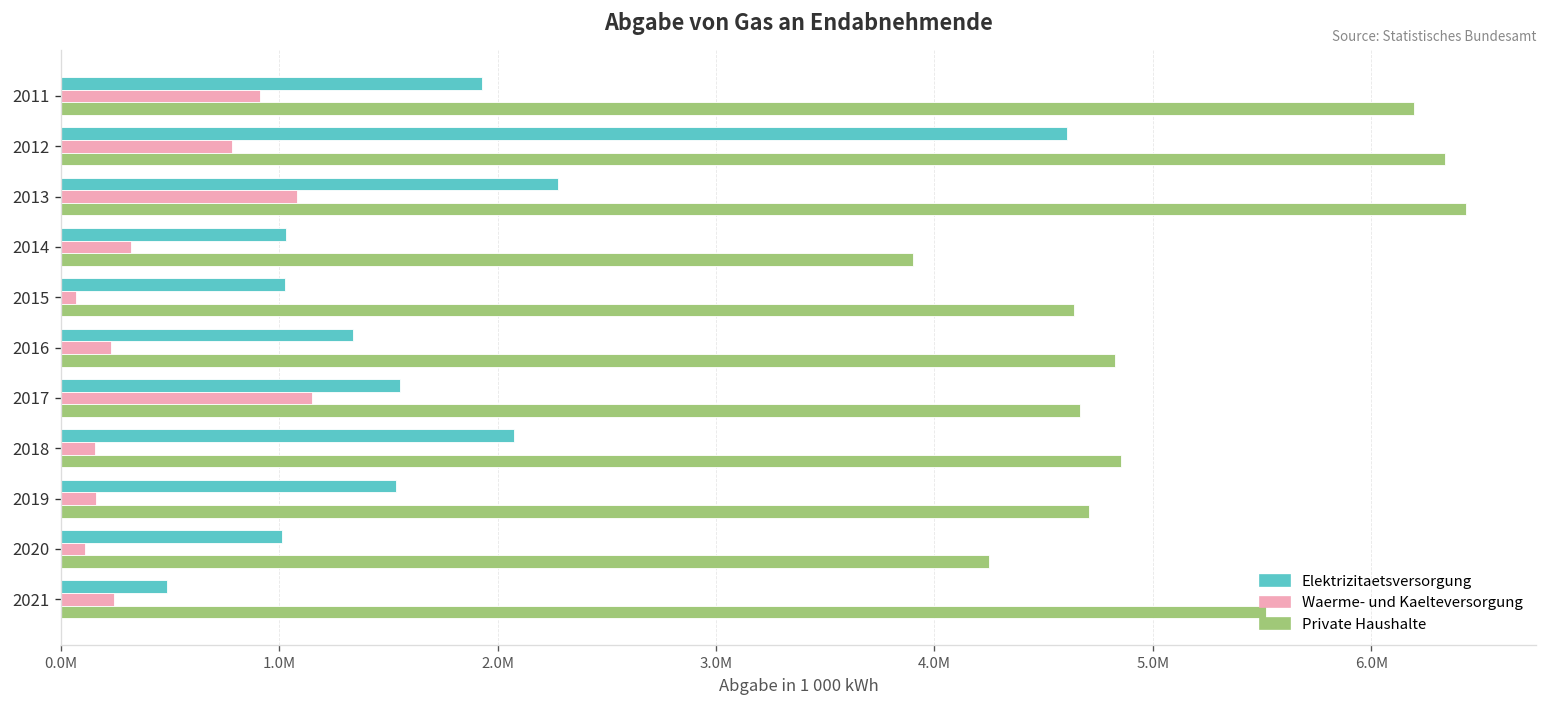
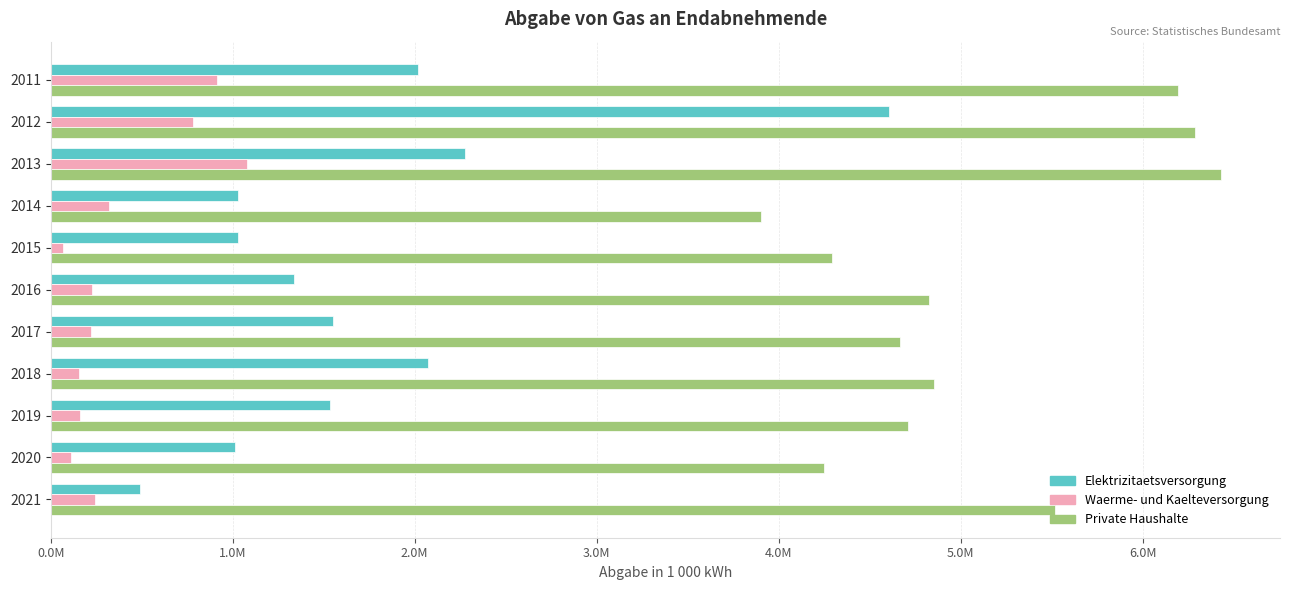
Elektrizitaetsversorgung, 2011: 1930000 -> 2020000
Private Haushalte, 2012: 6340000 -> 6290000
Private Haushalte, 2015: 4640000 -> 4290000
Waerme- und Kaelteversorgung, 2017: 1150000 -> 220000
